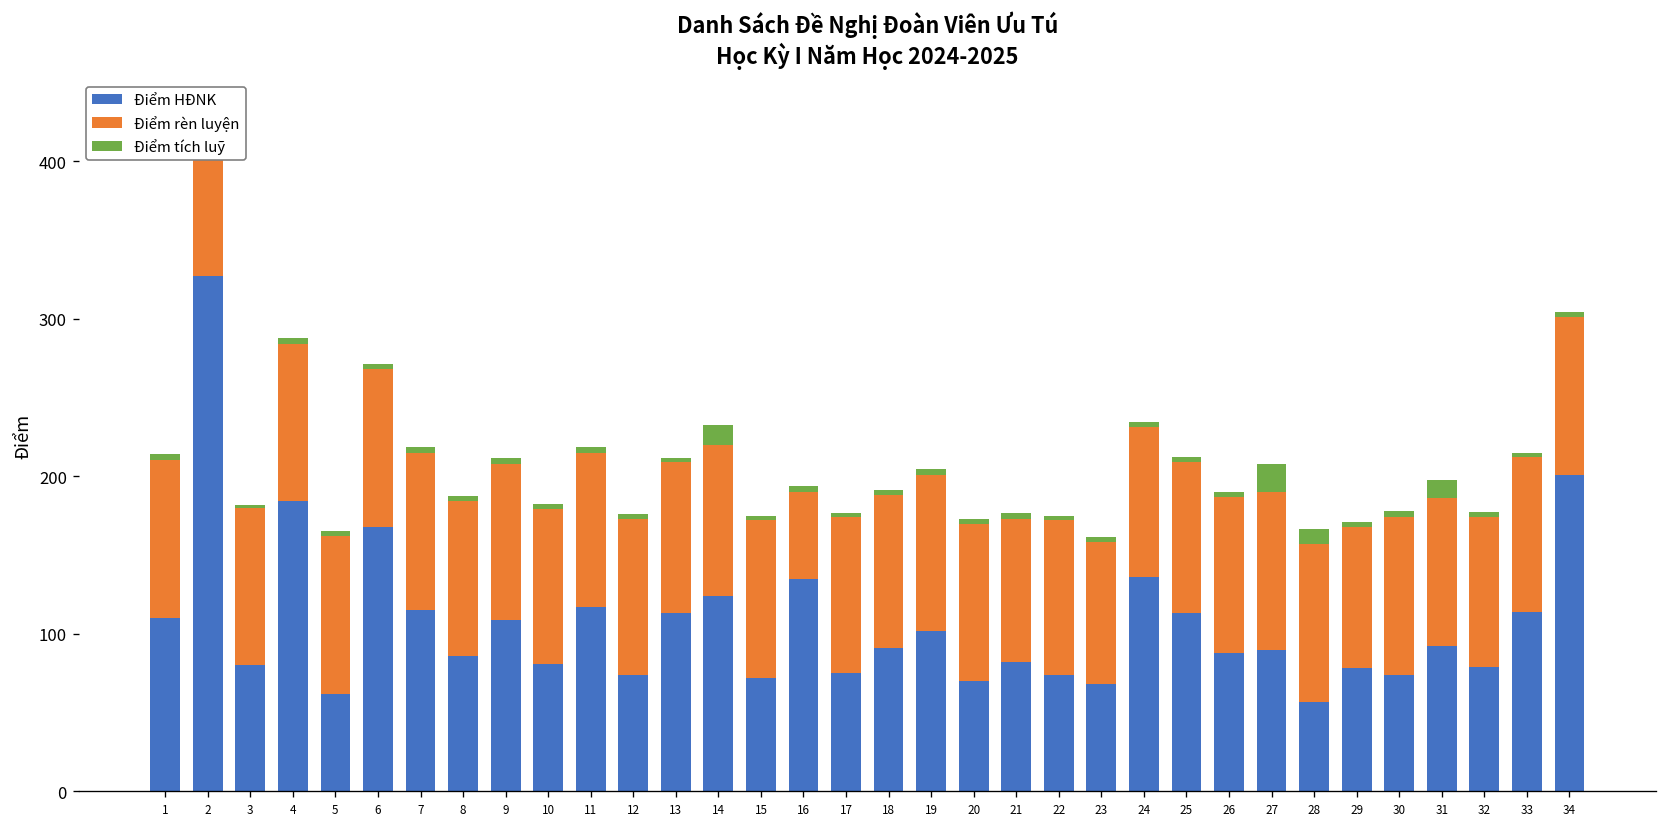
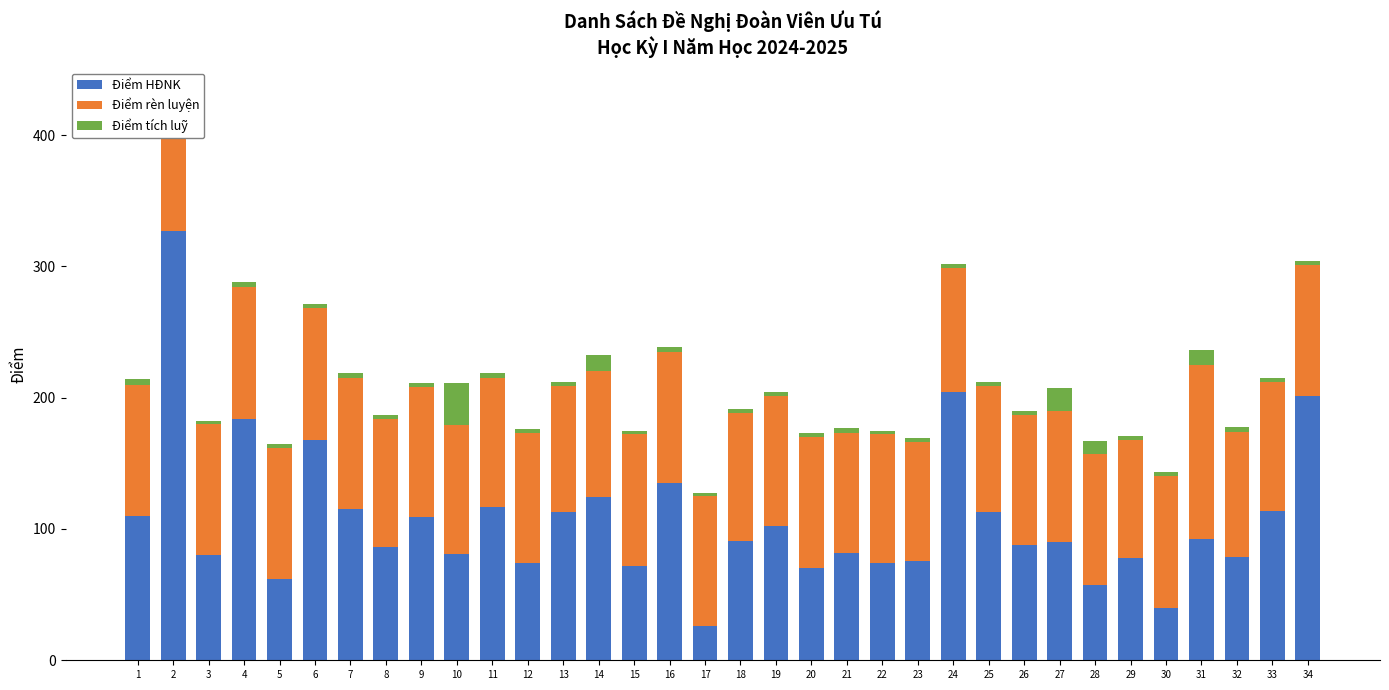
Điểm tích luỹ, 10: 3 -> 32
Điểm rèn luyện, 16: 55 -> 100
Điểm HĐNK, 17: 75 -> 26
Điểm HĐNK, 23: 68 -> 76
Điểm HĐNK, 24: 136 -> 204
Điểm HĐNK, 30: 74 -> 40
Điểm rèn luyện, 31: 94 -> 133
